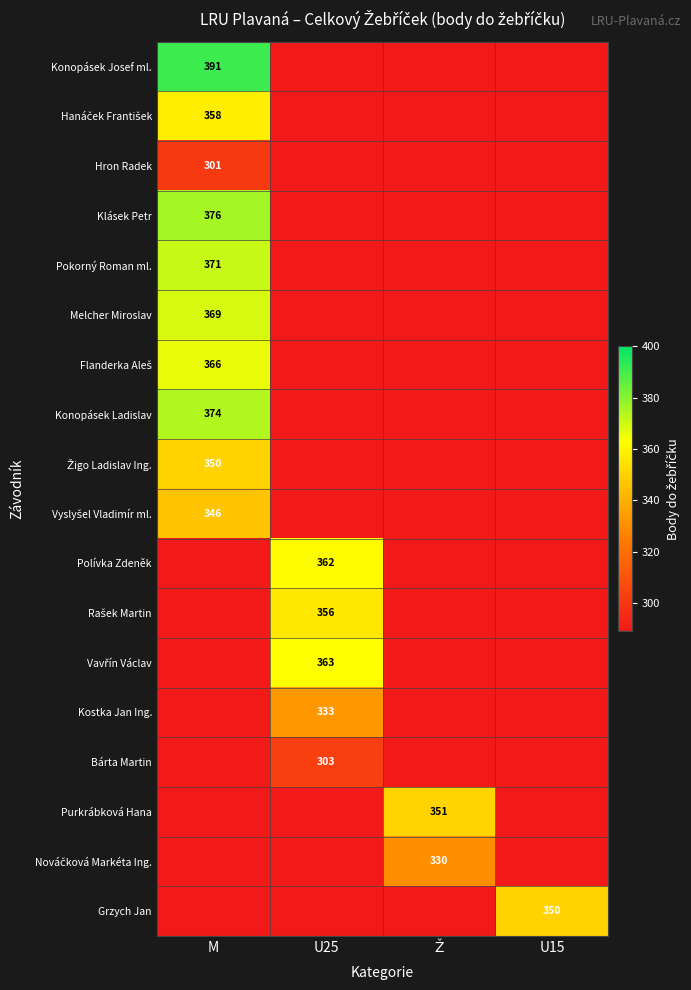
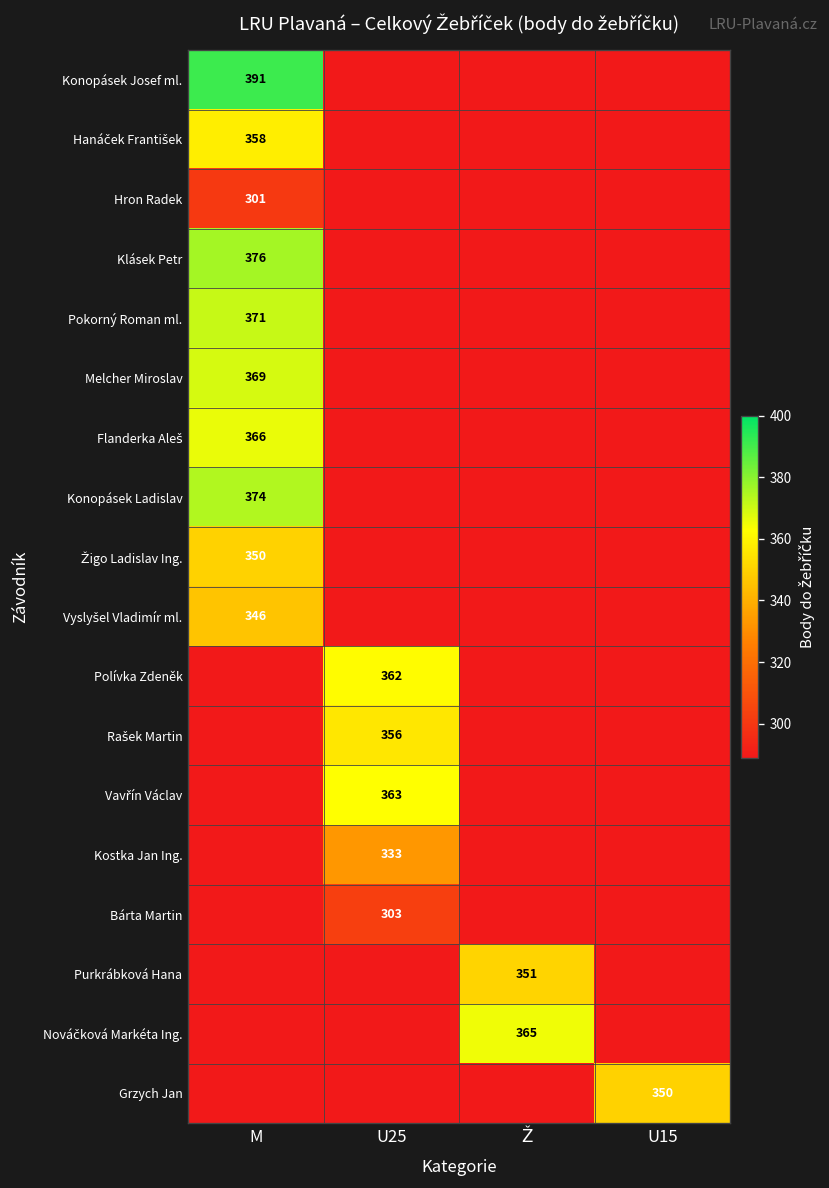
Nováčková Markéta Ing., Ž: 330 -> 365
